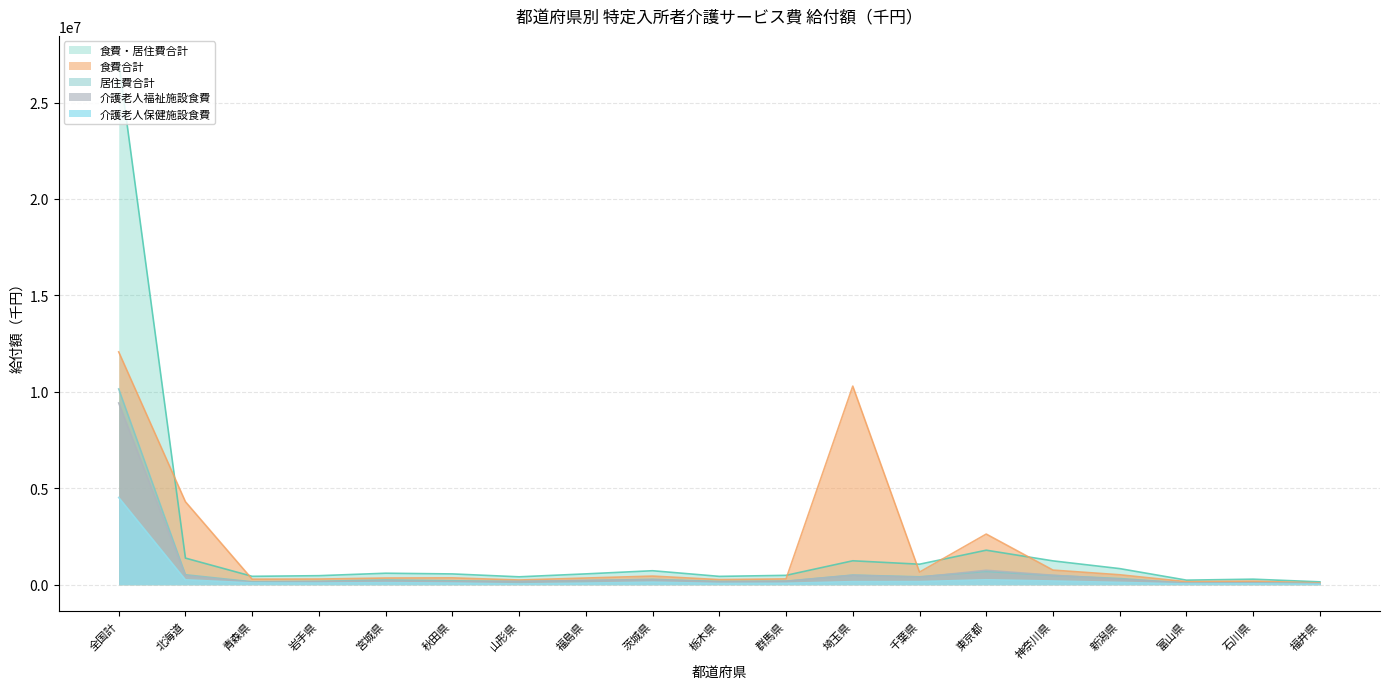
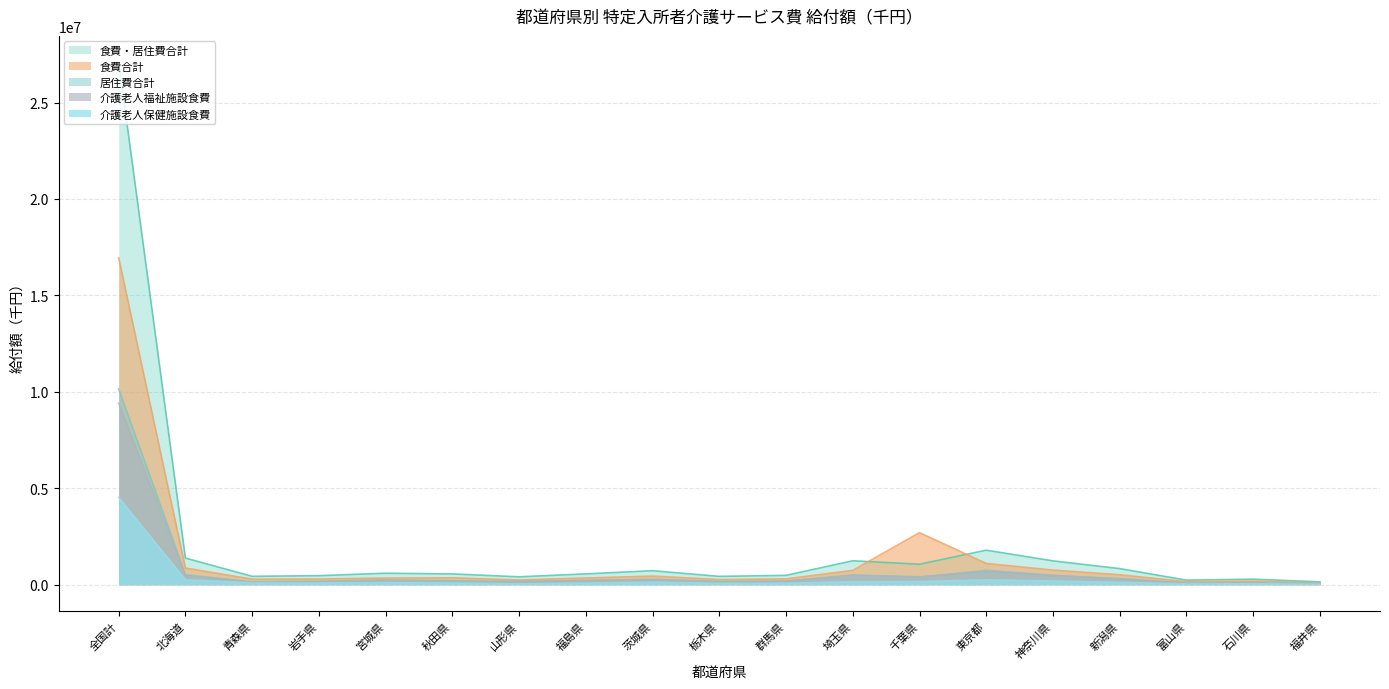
食費合計, 全国計: 12100000 -> 17000000
食費合計, 北海道: 4300000 -> 900000
食費合計, 埼玉県: 10300000 -> 700000
食費合計, 千葉県: 700000 -> 2700000
食費合計, 東京都: 2600000 -> 1100000
